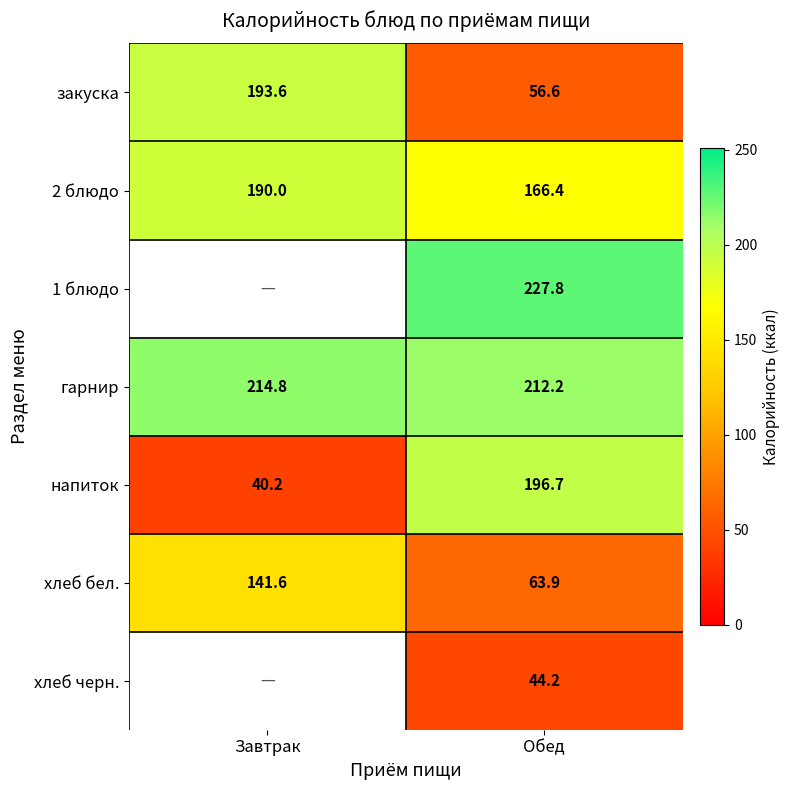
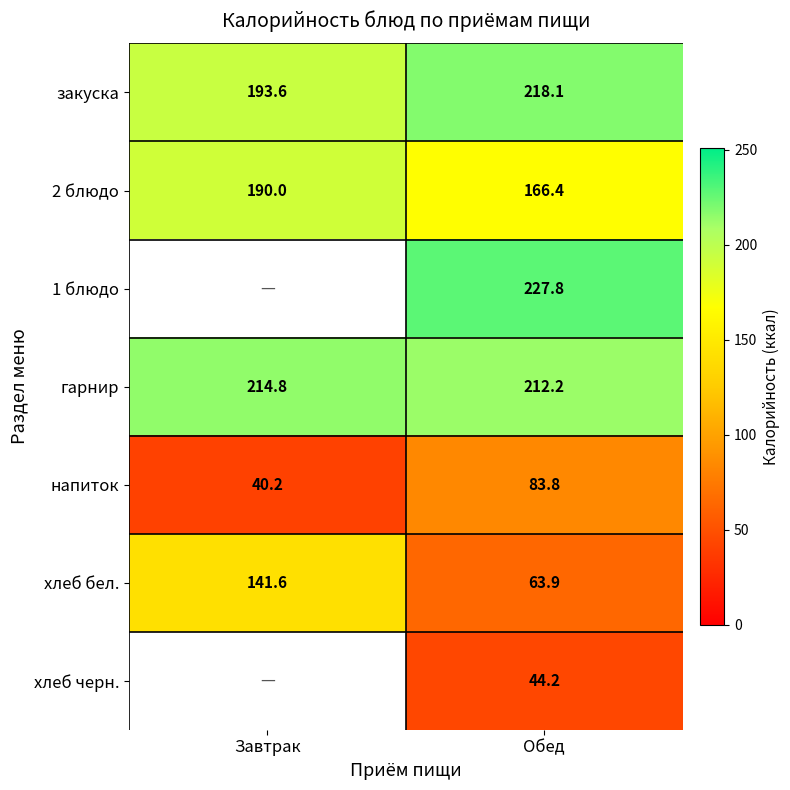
закуска, Обед: 56.6 -> 218.1
напиток, Обед: 196.7 -> 83.8
